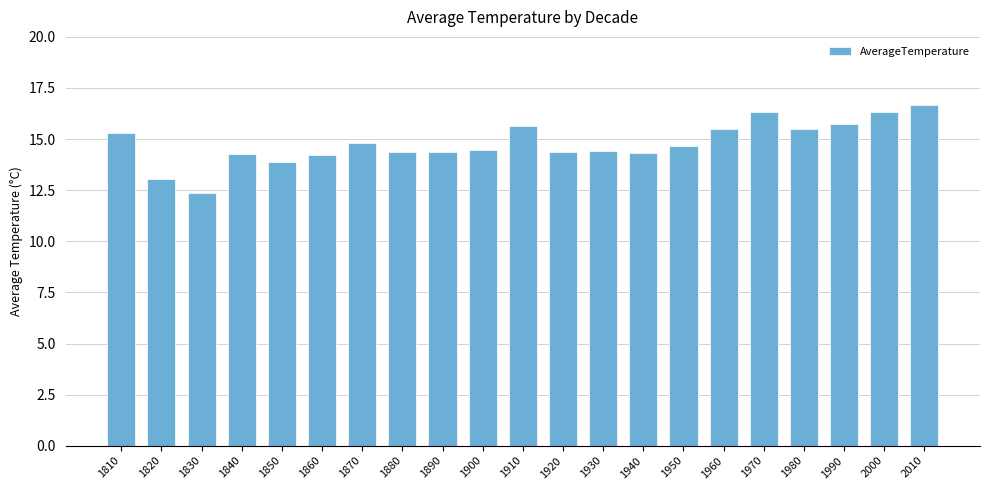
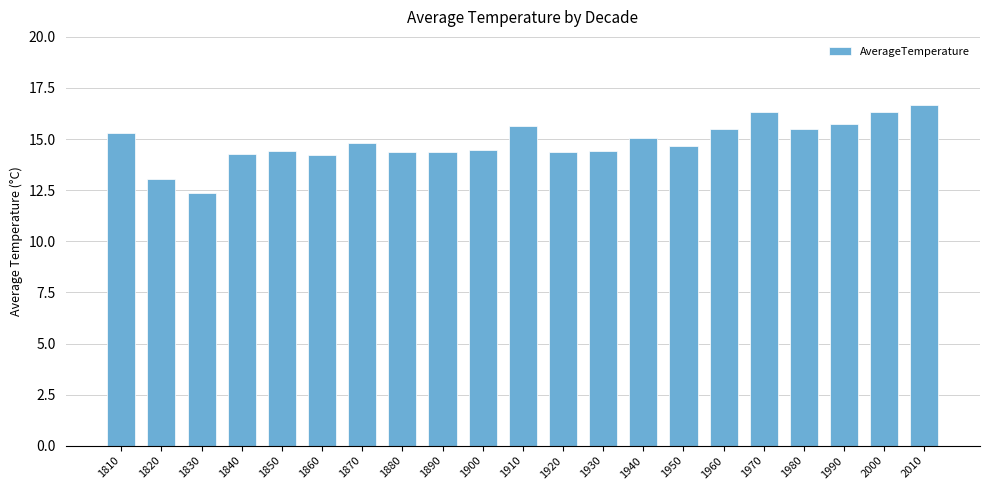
1850: 13.9 -> 14.4
1940: 14.3 -> 15.1
